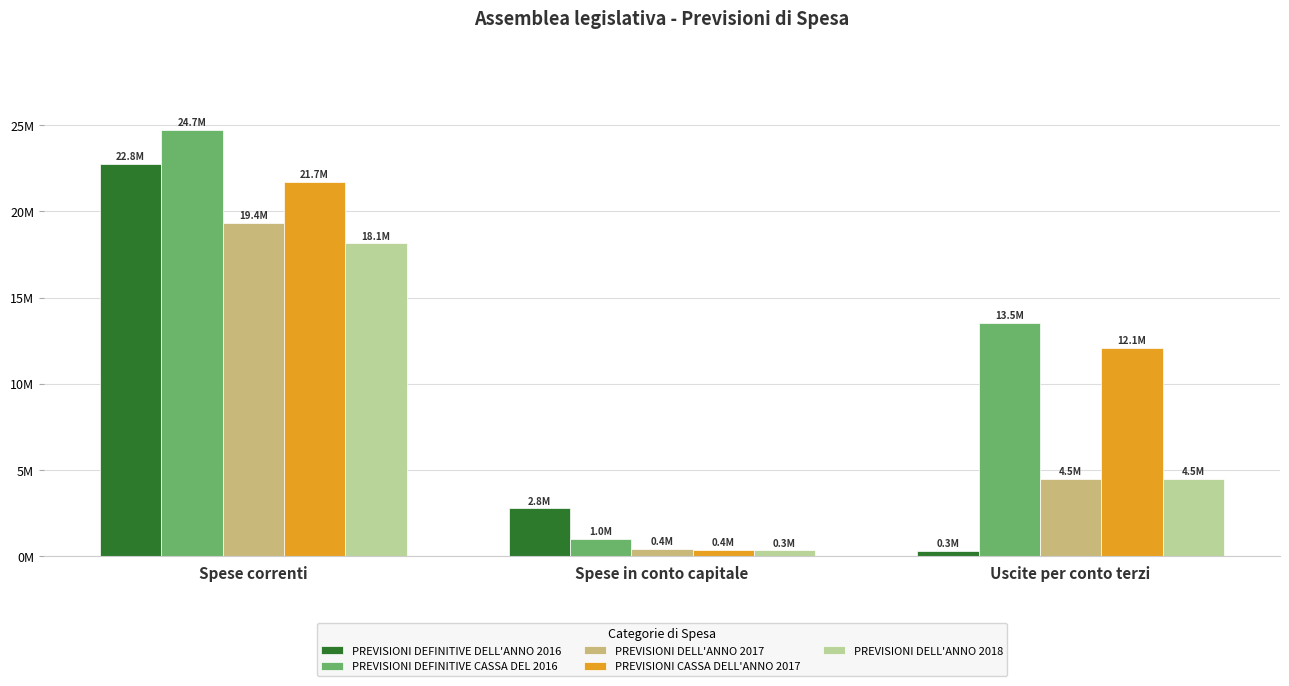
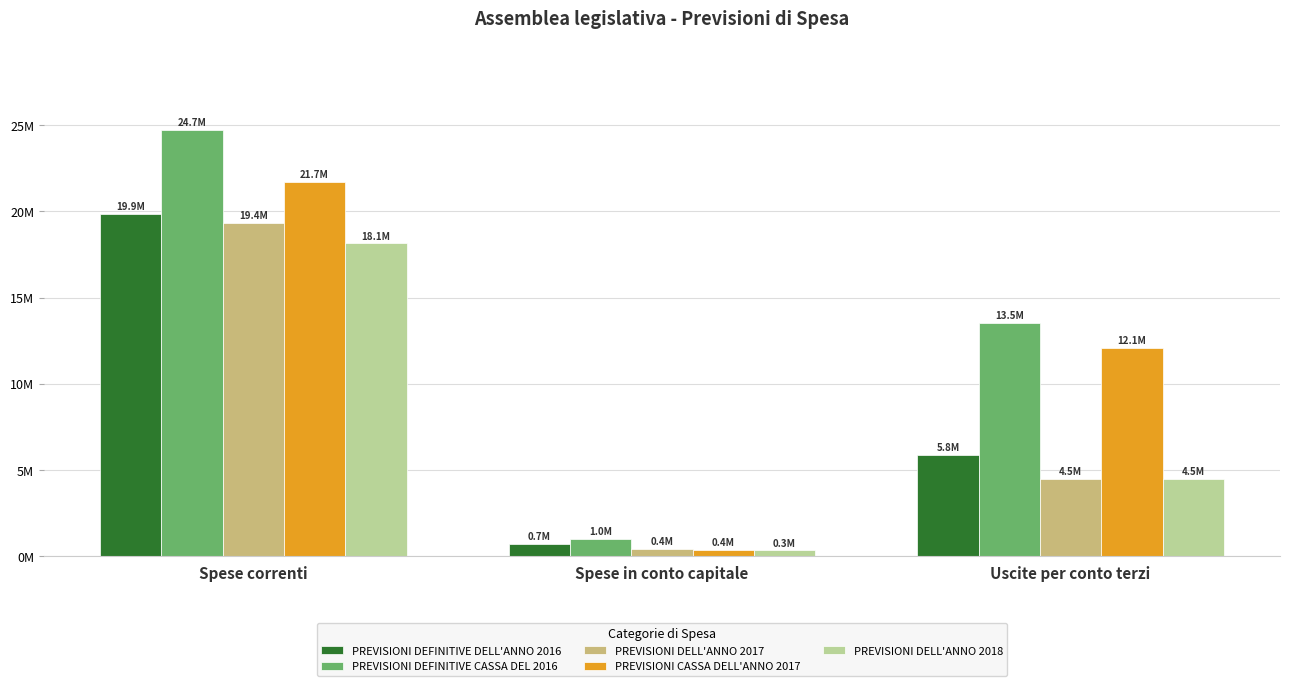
PREVISIONI DEFINITIVE DELL'ANNO 2016, Spese correnti: 22.8M -> 19.9M
PREVISIONI DEFINITIVE DELL'ANNO 2016, Spese in conto capitale: 2.8M -> 0.7M
PREVISIONI DEFINITIVE DELL'ANNO 2016, Uscite per conto terzi: 0.3M -> 5.8M
